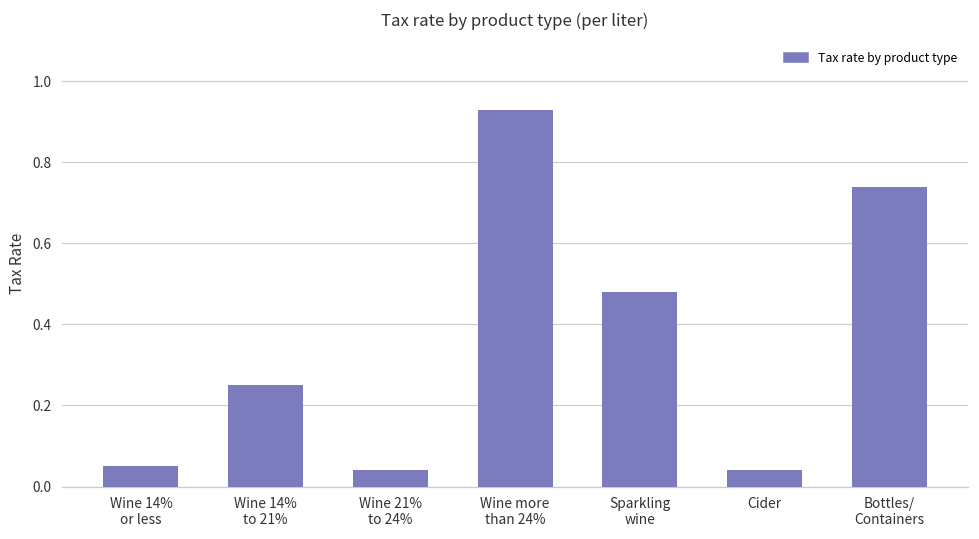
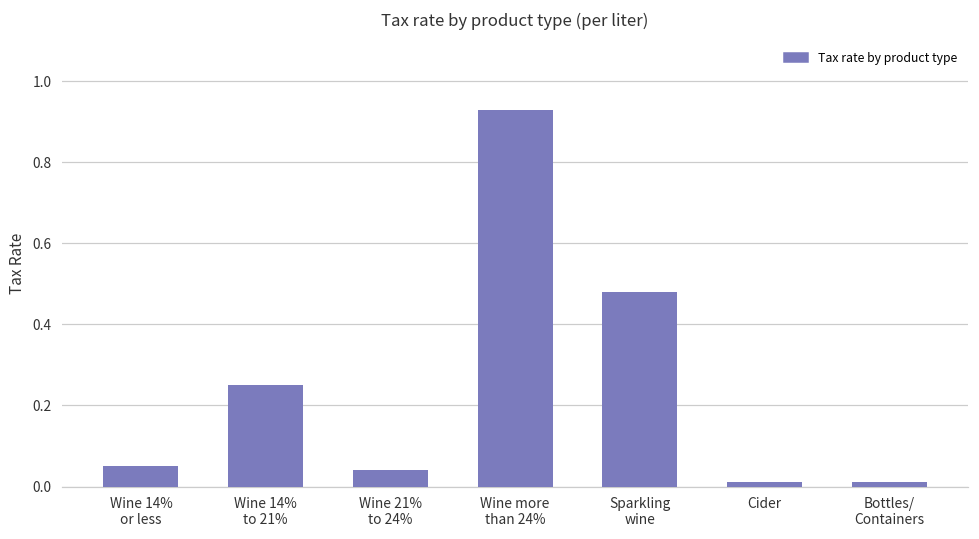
Cider: 0.04 -> 0.01
Bottles/ Containers: 0.74 -> 0.01
